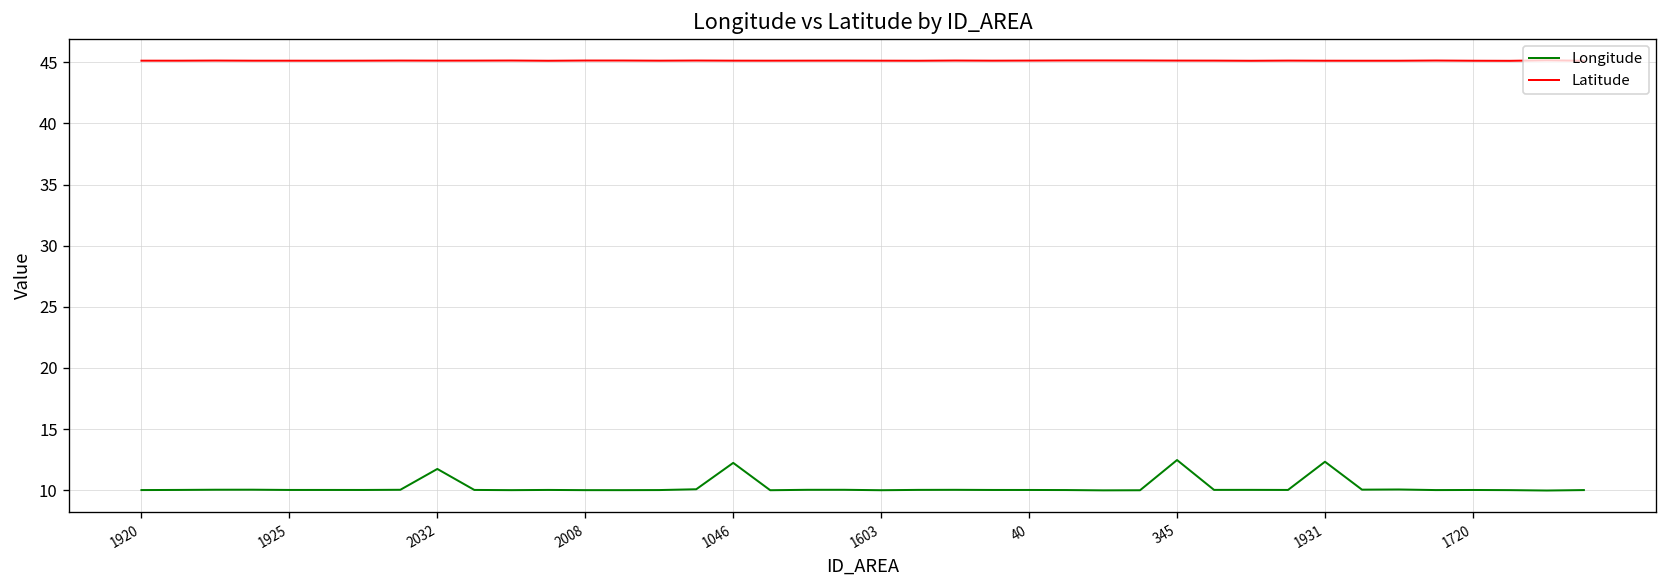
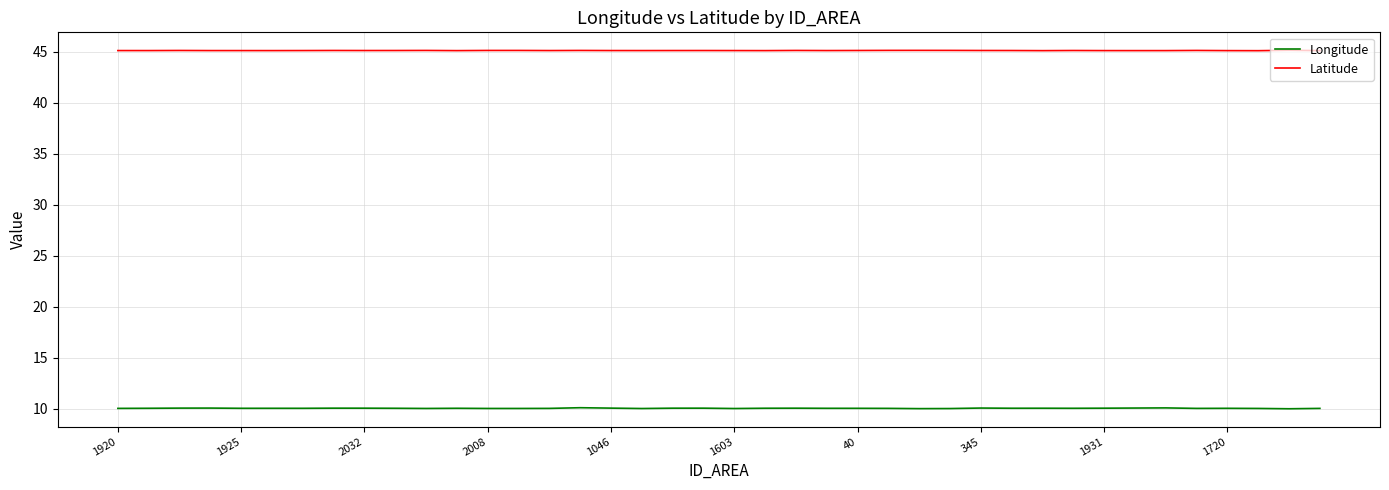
Longitude, 2032: 11.7 -> 10.0
Longitude, 1046: 12.2 -> 10.0
Longitude, 345: 12.5 -> 10.0
Longitude, 1931: 12.3 -> 10.0
